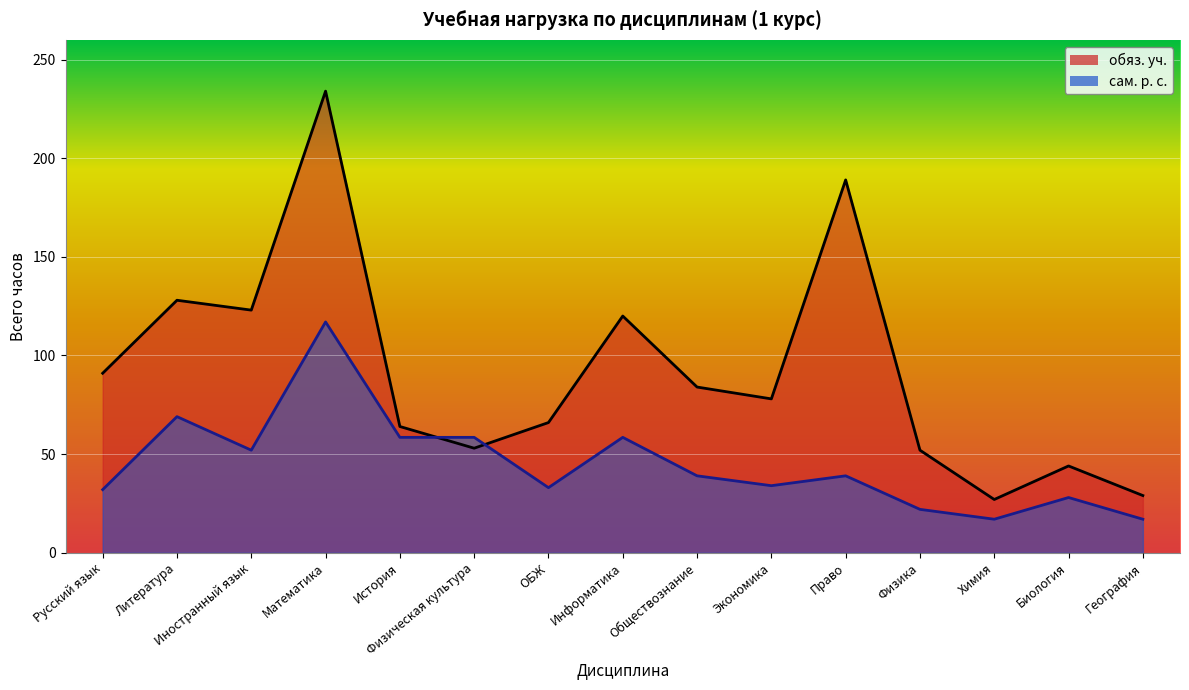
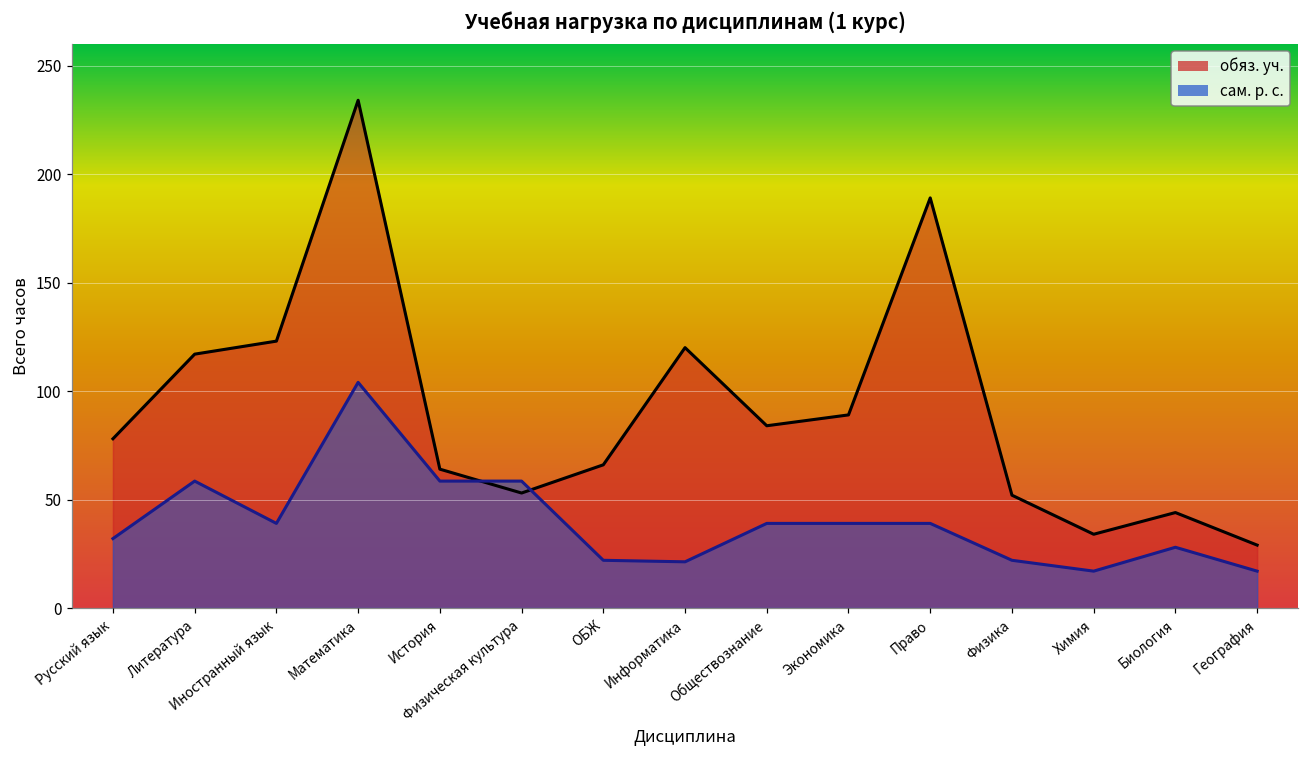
обяз. уч., Русский язык: 91 -> 78
обяз. уч., Литература: 128 -> 117
сам. р. с., Литература: 69 -> 59
сам. р. с., Иностранный язык: 52 -> 39
сам. р. с., Математика: 117 -> 104
сам. р. с., ОБЖ: 33 -> 22
сам. р. с., Информатика: 59 -> 21
обяз. уч., Экономика: 78 -> 89
сам. р. с., Экономика: 34 -> 39
обяз. уч., Химия: 27 -> 34
